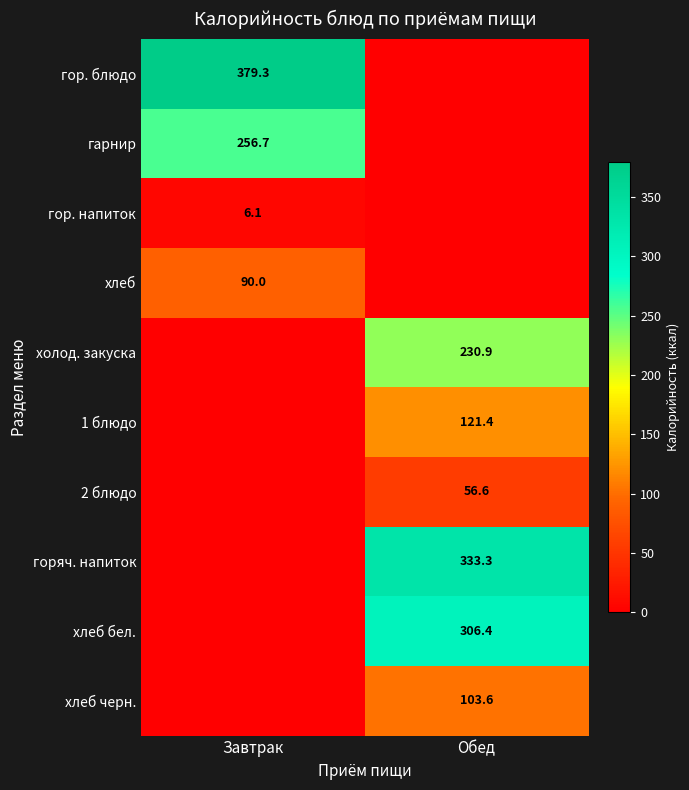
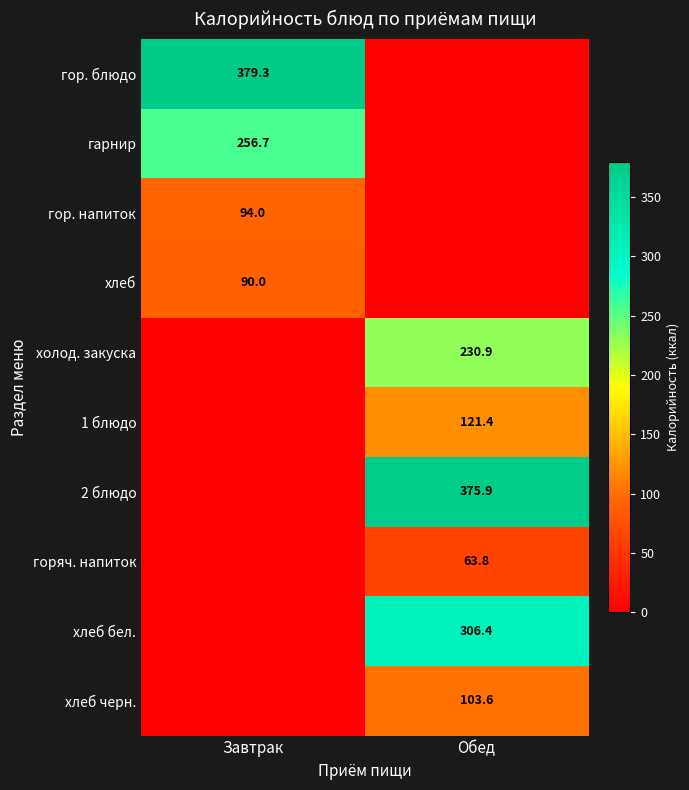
гор. напиток, Завтрак: 6.1 -> 94.0
2 блюдо, Обед: 56.6 -> 375.9
горяч. напиток, Обед: 333.3 -> 63.8
